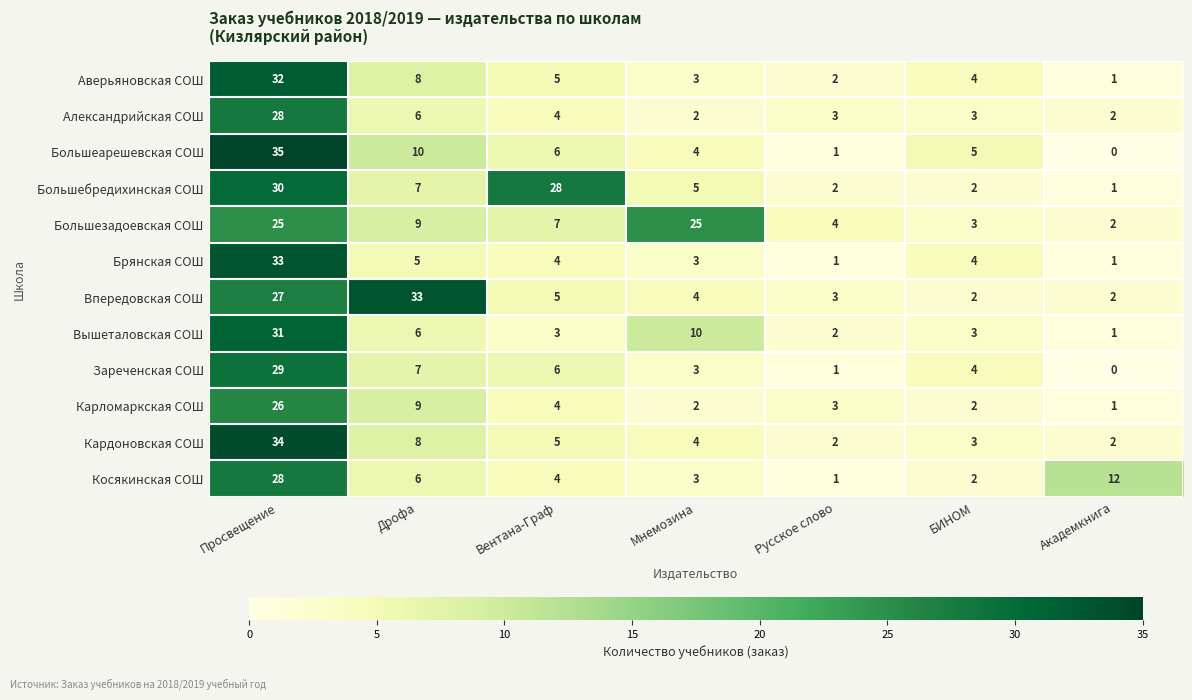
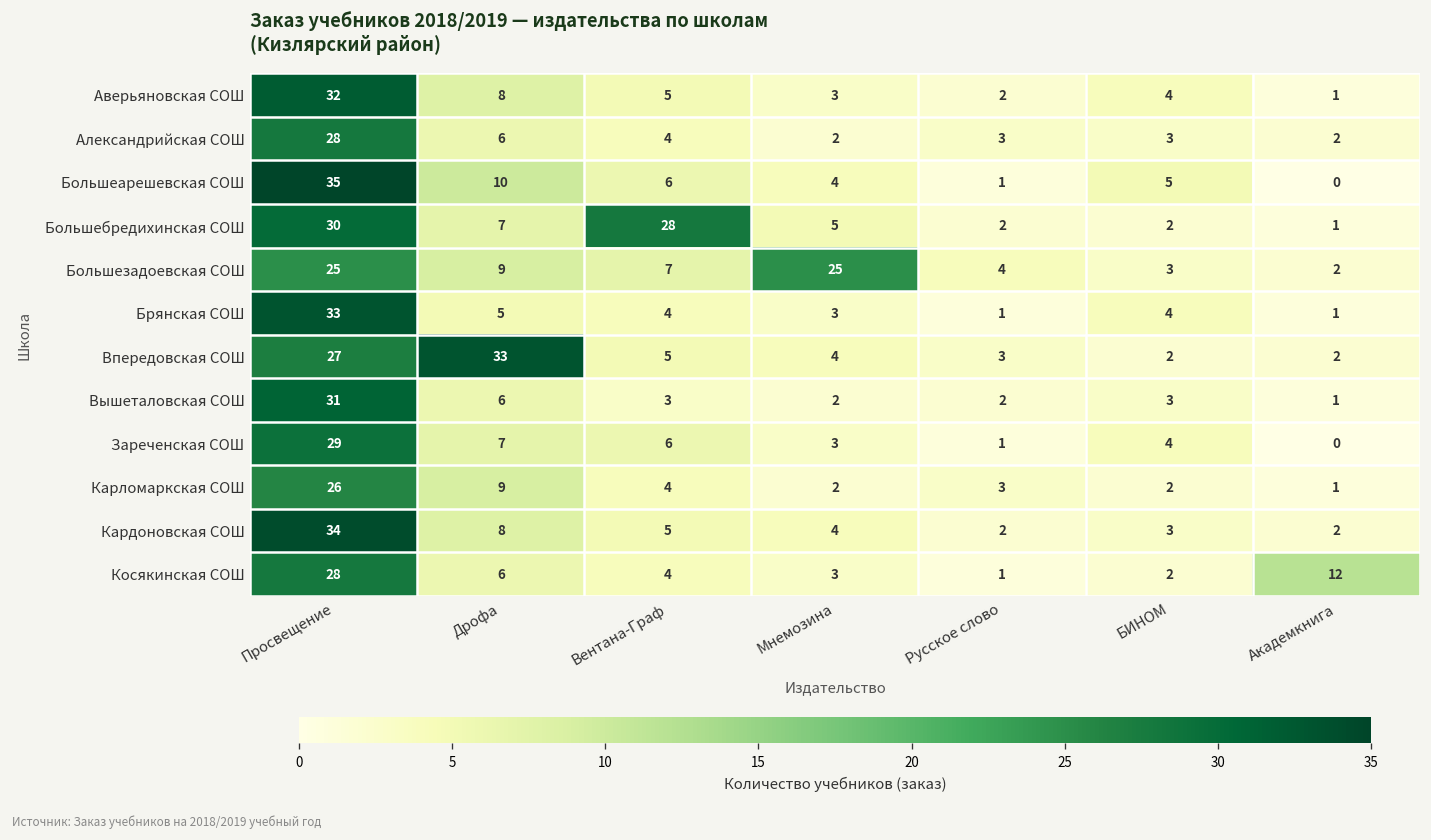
Вышеталовская СОШ, Мнемозина: 10 -> 2
